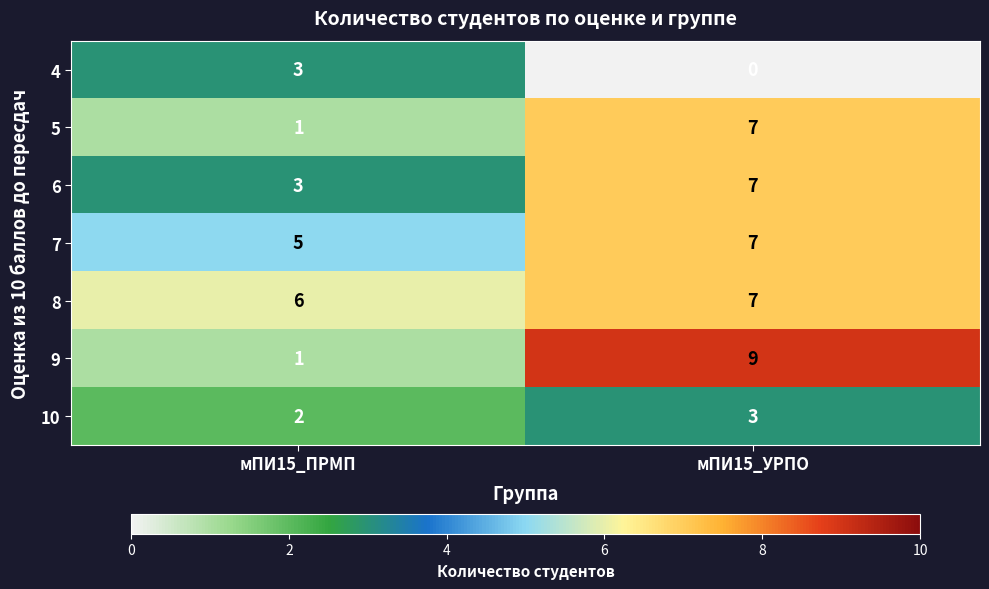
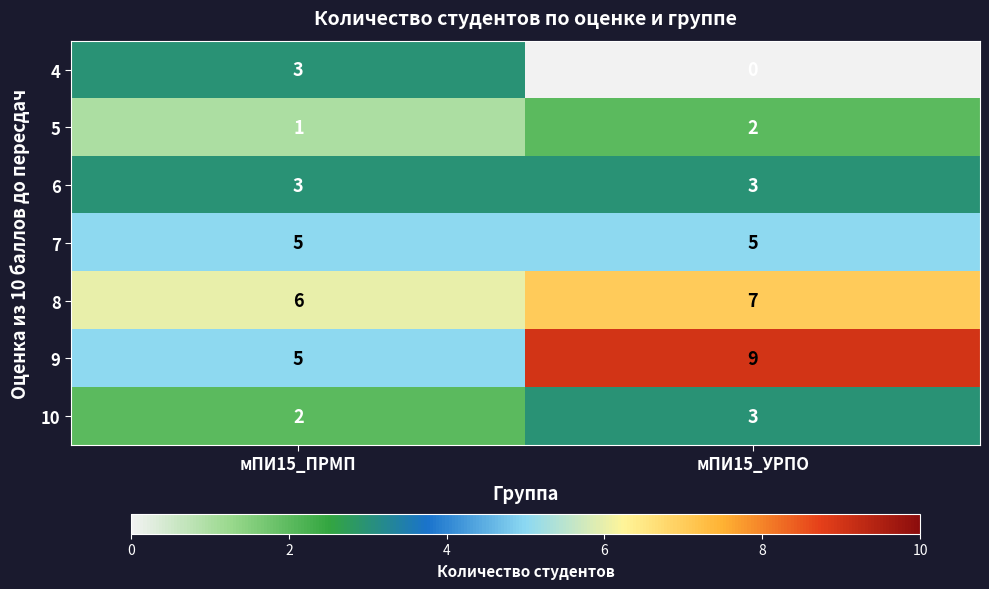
5, мПИ15_УРПО: 7 -> 2
6, мПИ15_УРПО: 7 -> 3
7, мПИ15_УРПО: 7 -> 5
9, мПИ15_ПРМП: 1 -> 5
